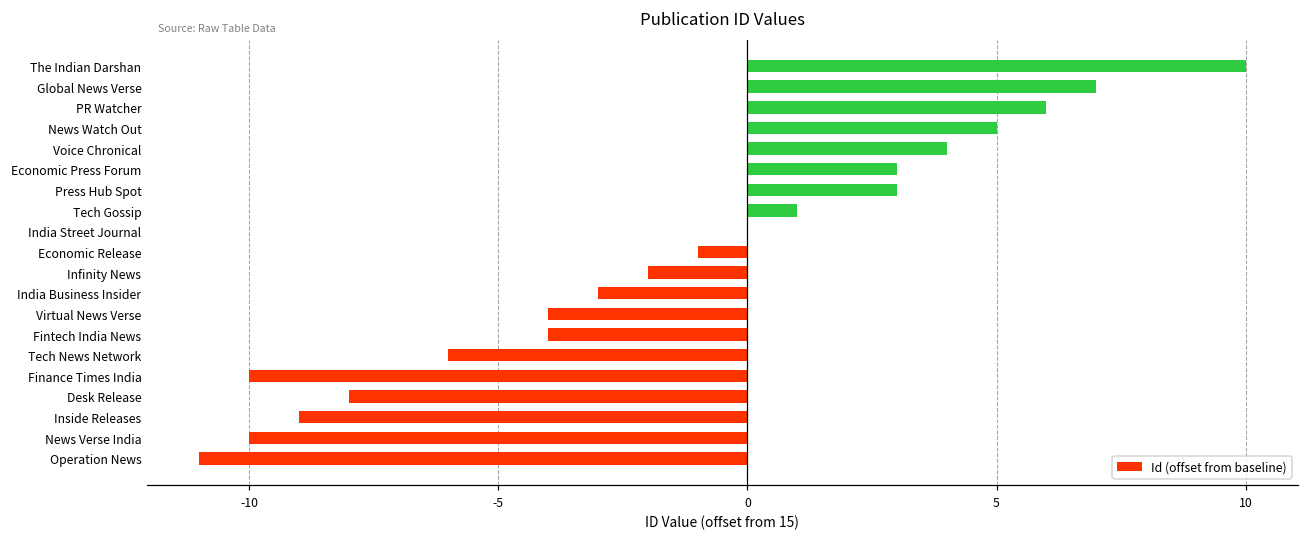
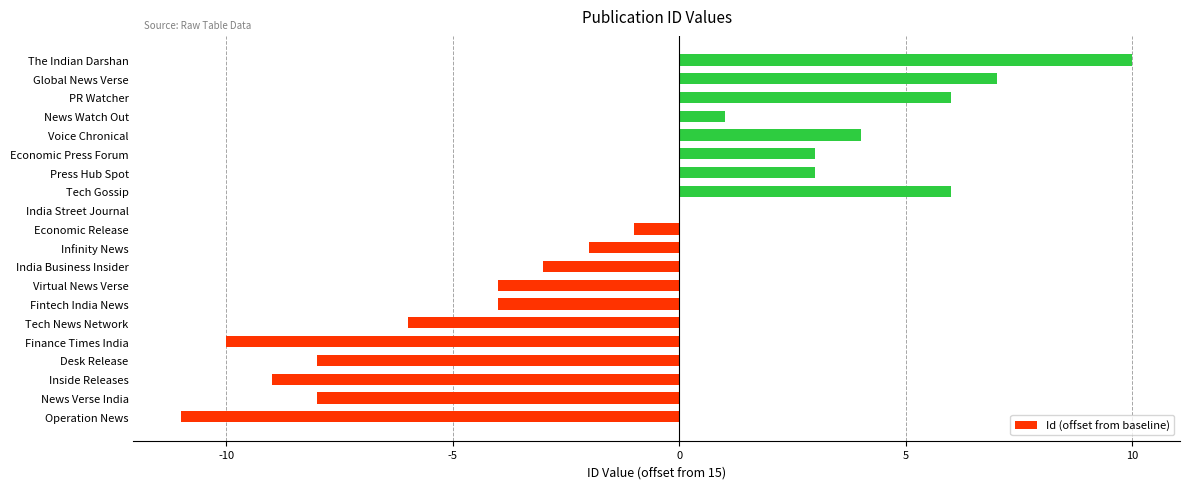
News Watch Out: 5.0 -> 1.0
Tech Gossip: 1.0 -> 6.0
News Verse India: -10.0 -> -8.0
